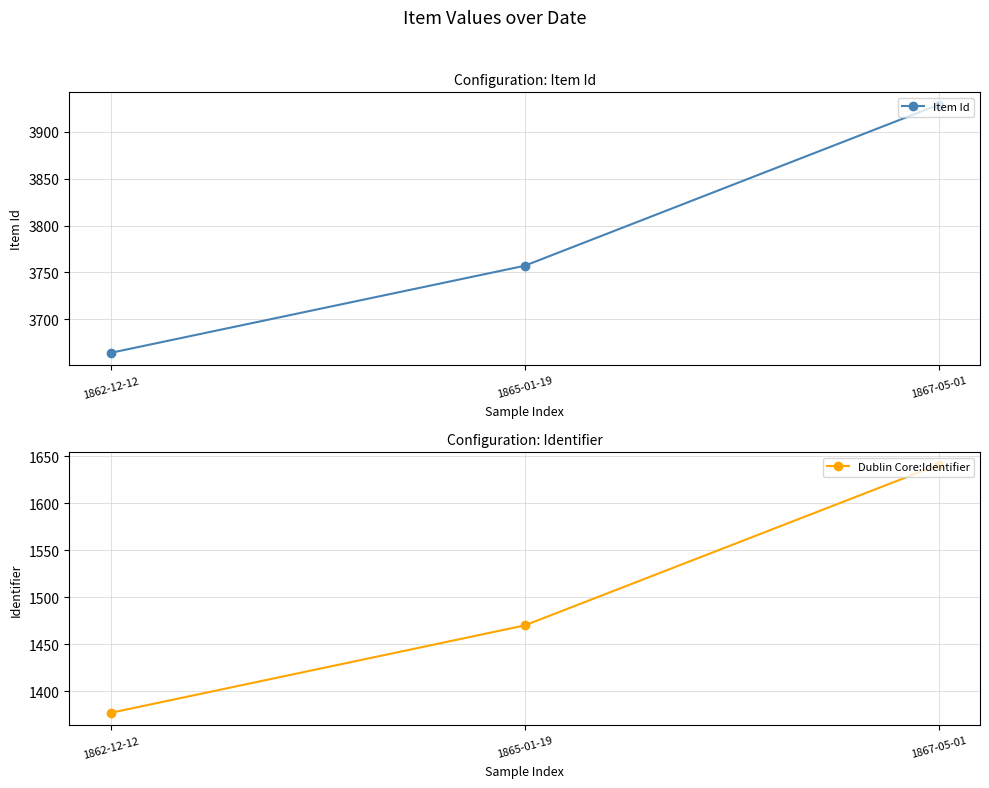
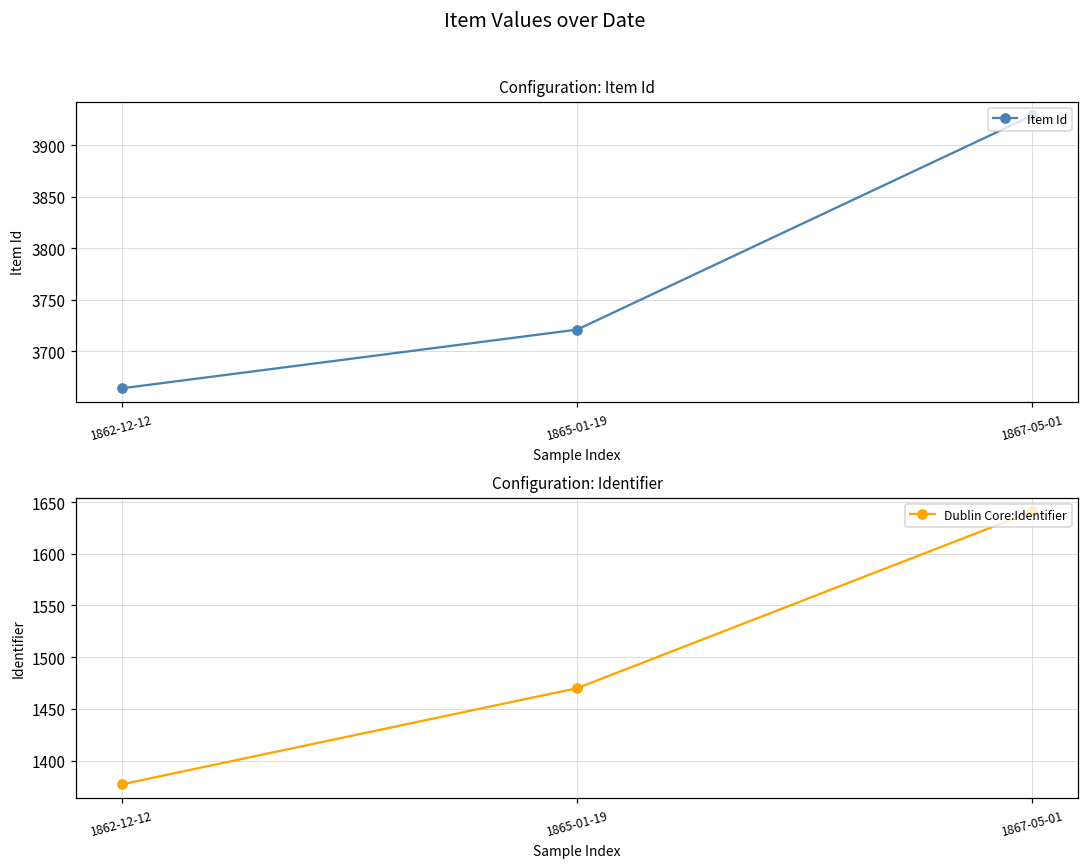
Configuration: Item Id, 1865-01-19: 3760 -> 3720
